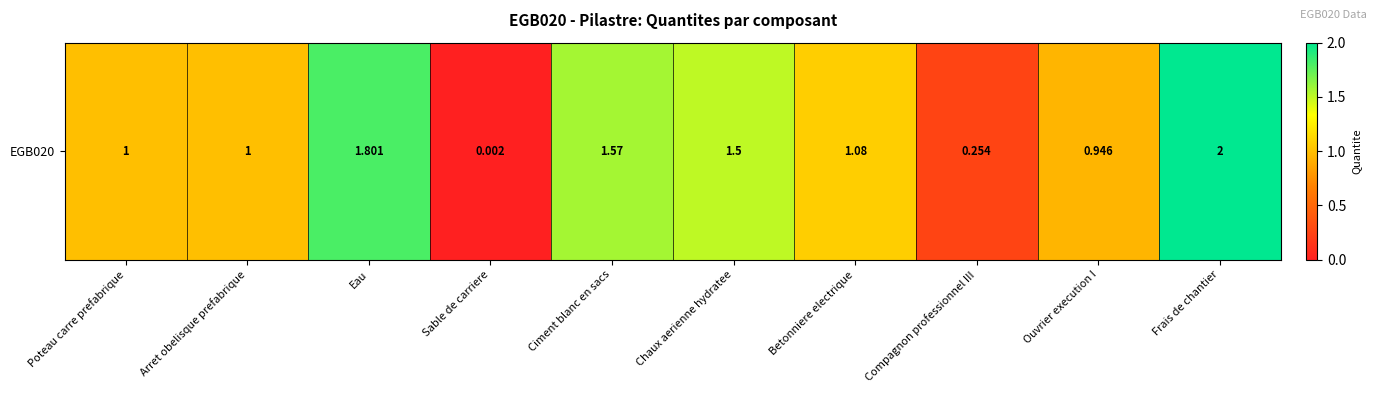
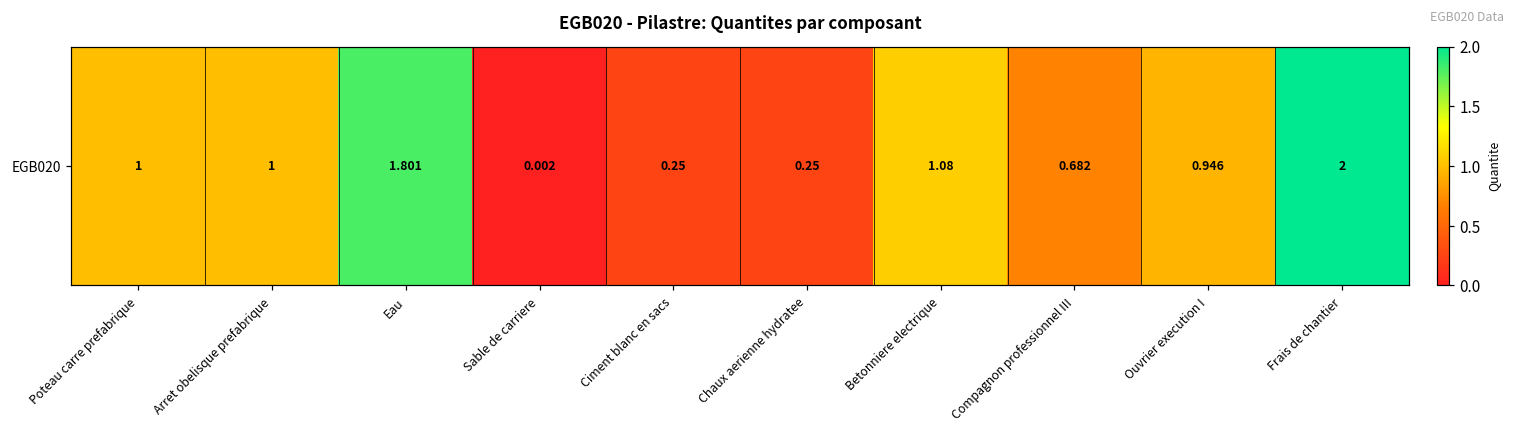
EGB020, Ciment blanc en sacs: 1.57 -> 0.25
EGB020, Chaux aerienne hydratee: 1.5 -> 0.25
EGB020, Compagnon professionnel III: 0.254 -> 0.682
